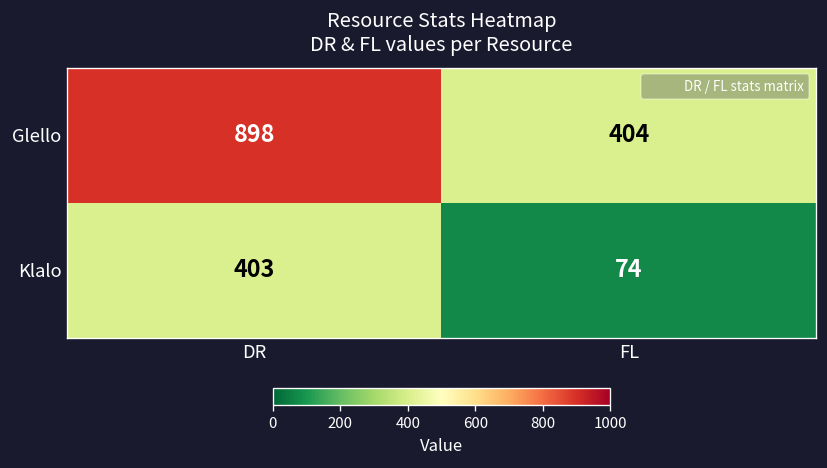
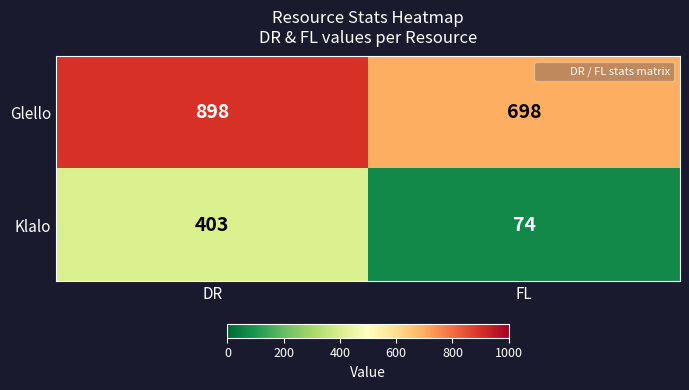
Glello, FL: 404 -> 698
